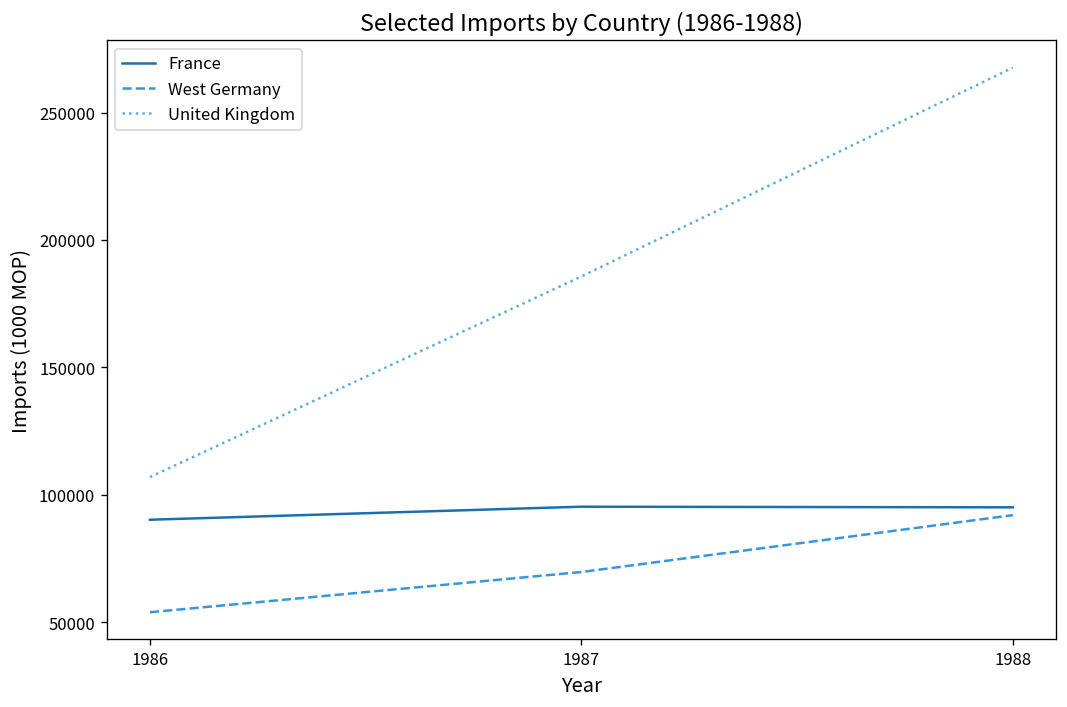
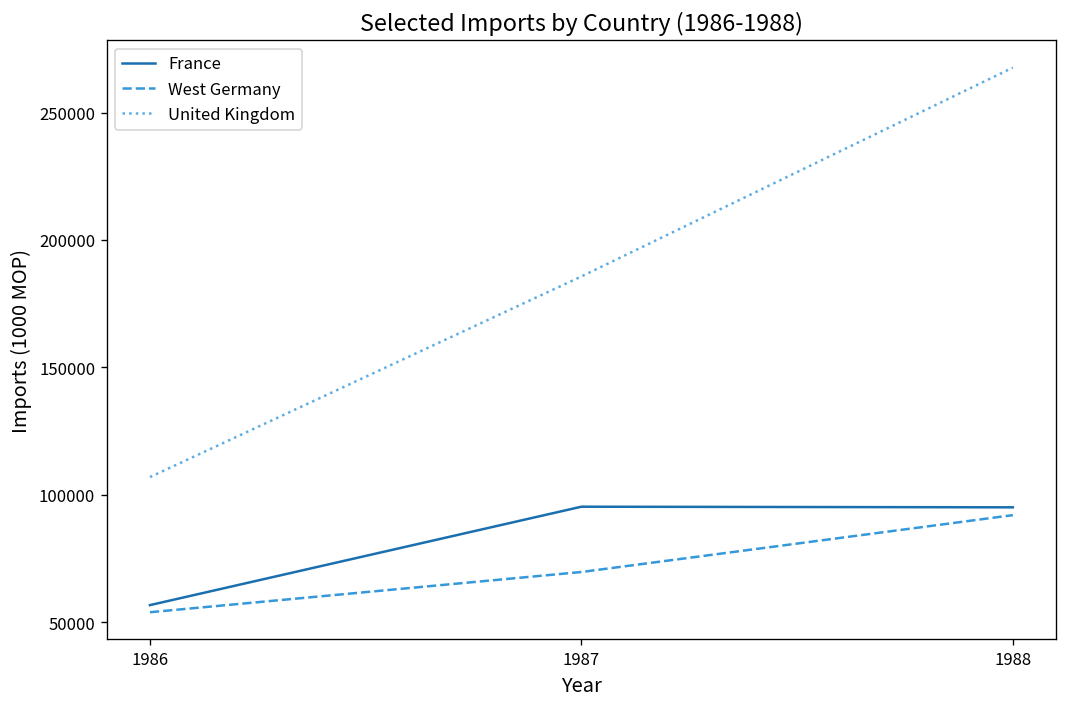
France, 1986: 90000 -> 57000
